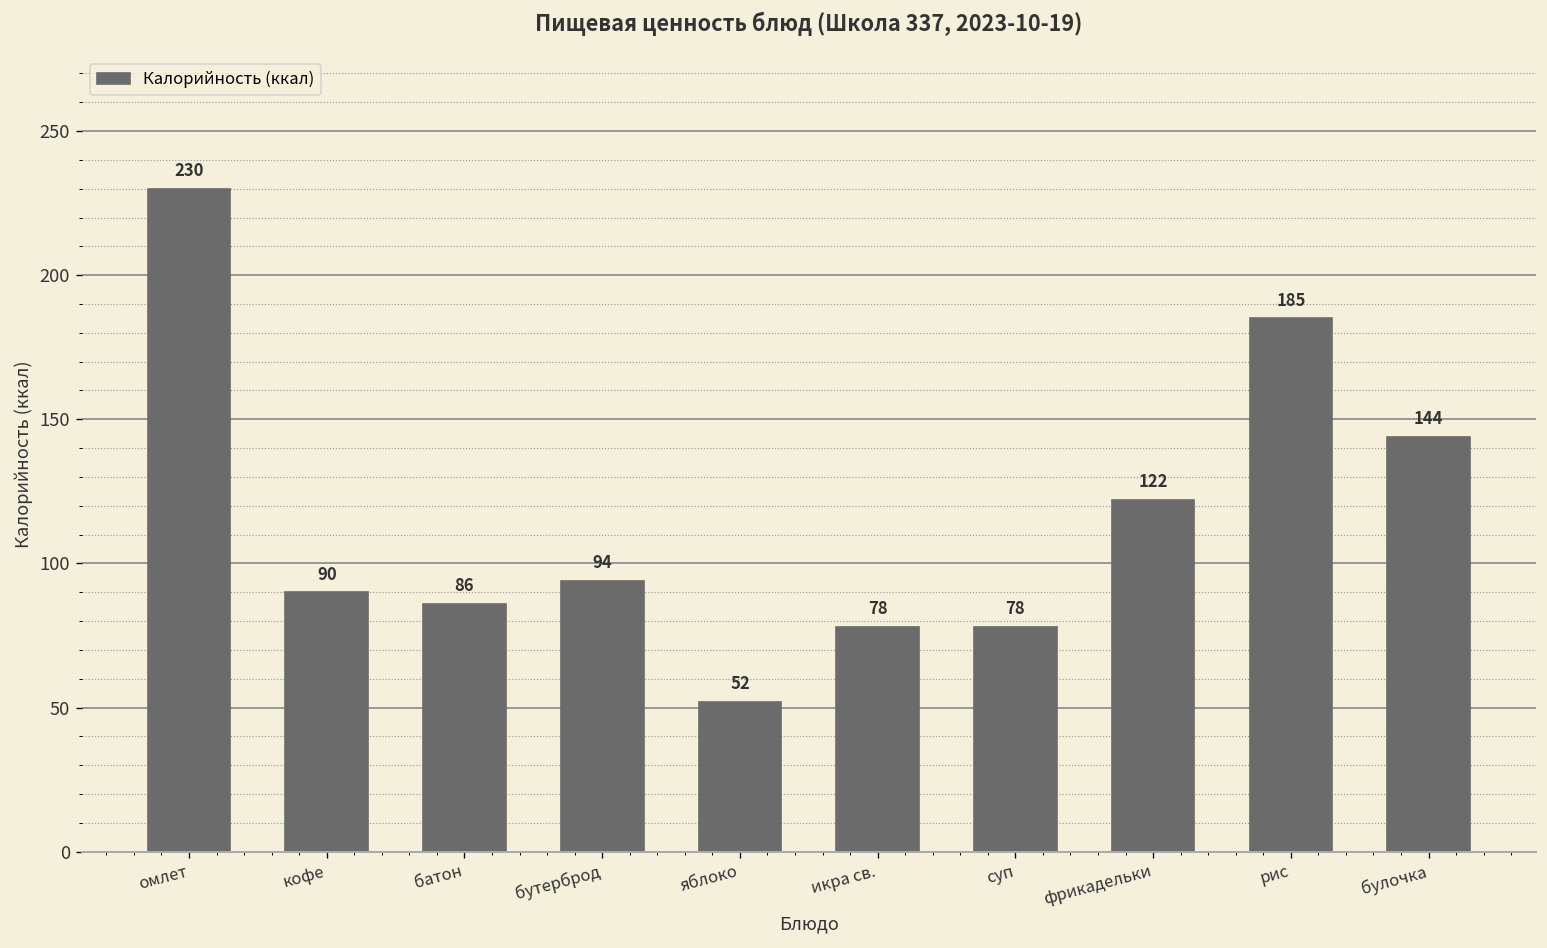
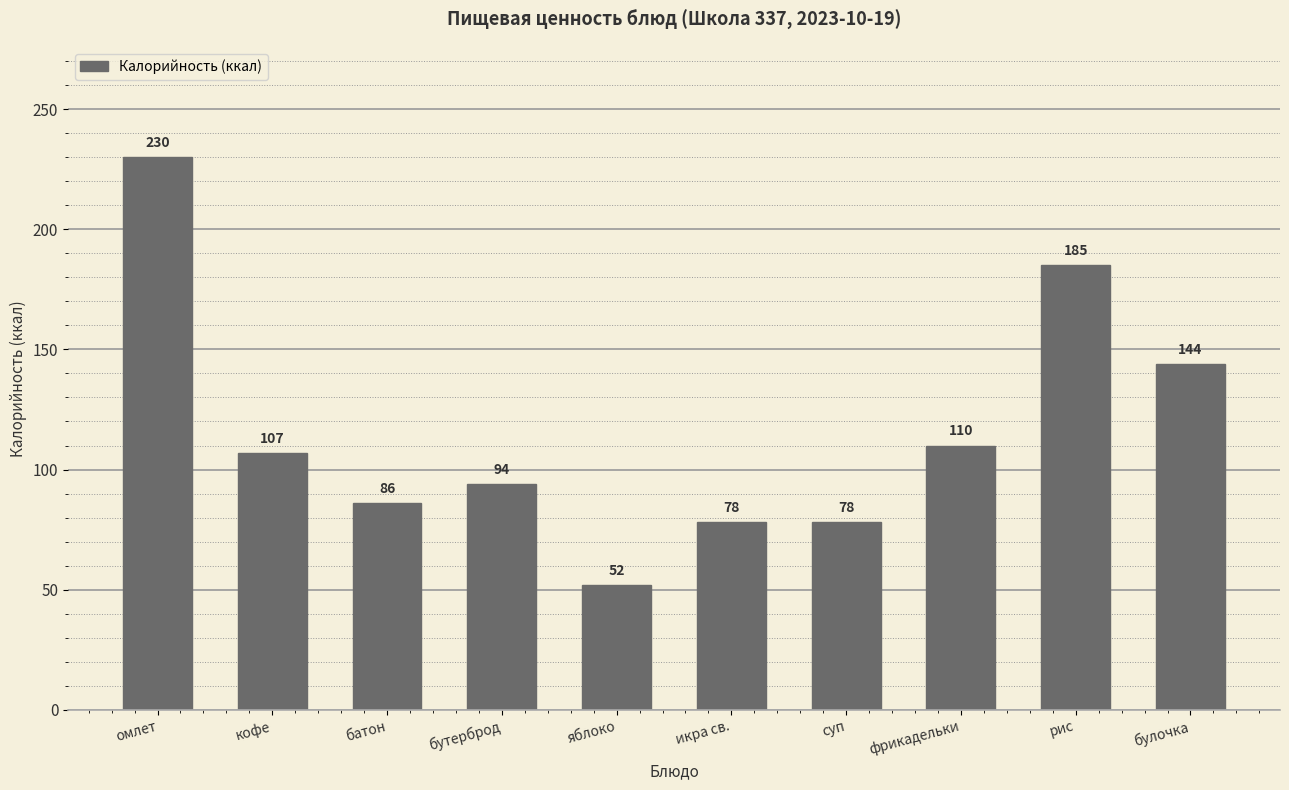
кофе: 90 -> 107
фрикадельки: 122 -> 110
